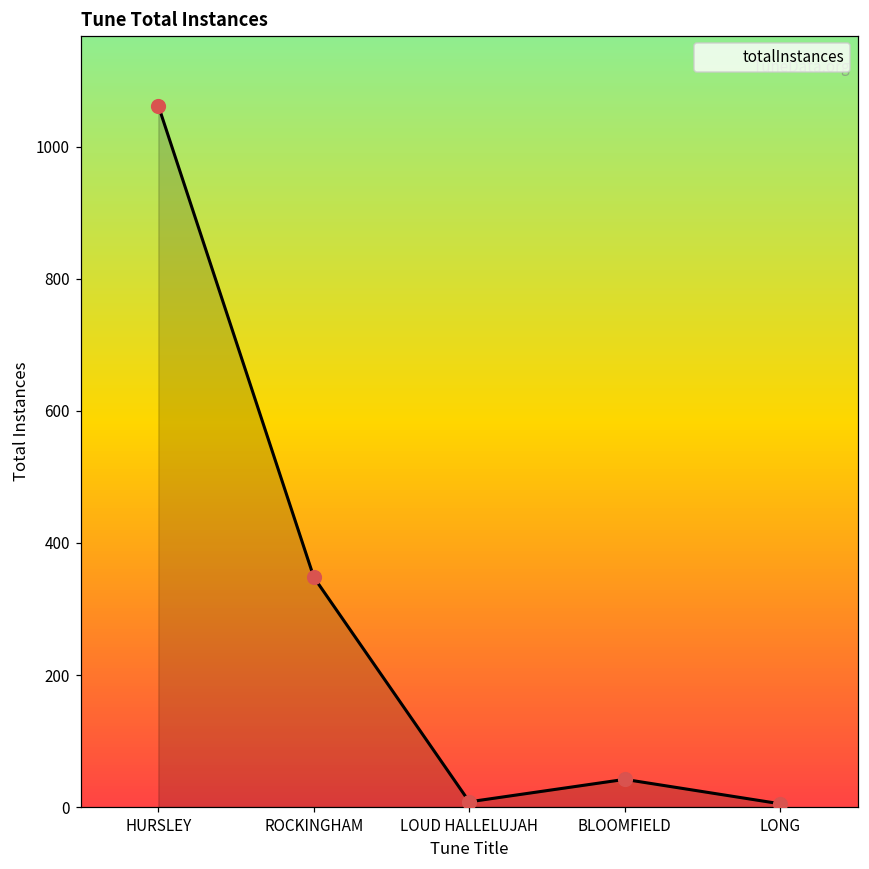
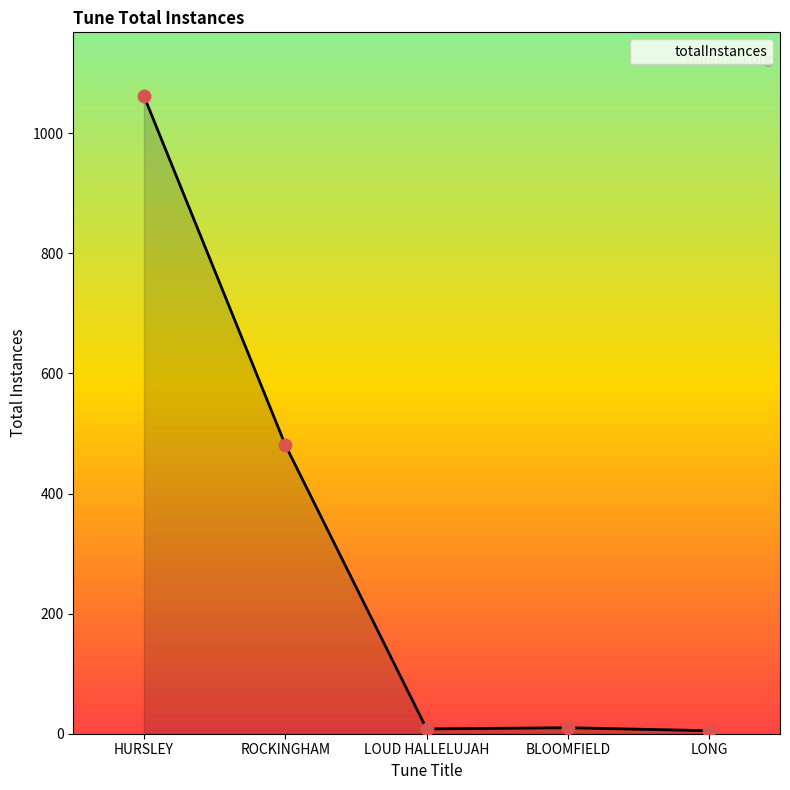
ROCKINGHAM: 350 -> 480
BLOOMFIELD: 40 -> 10
